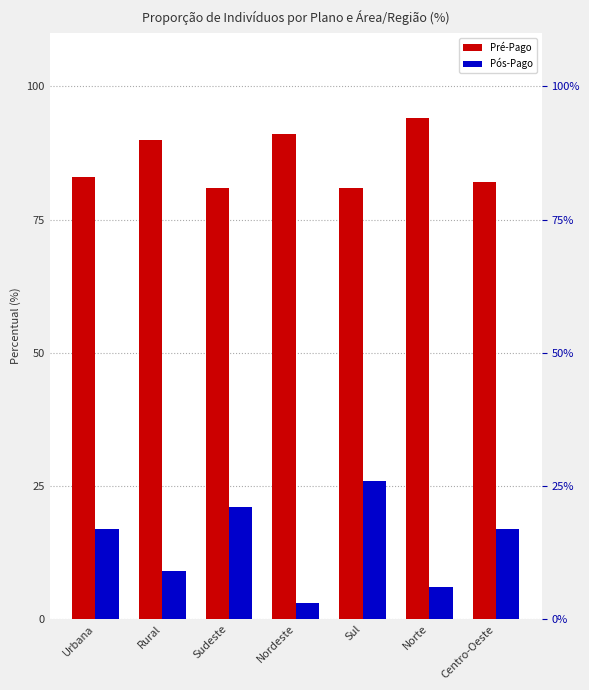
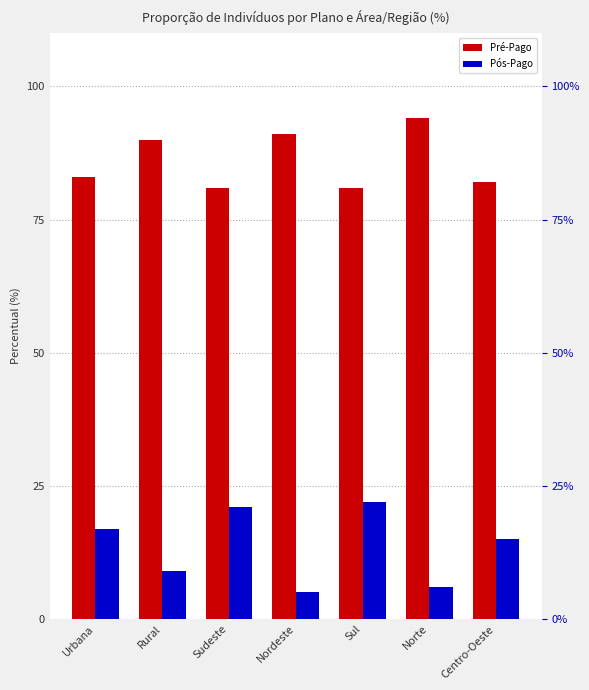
Pós-Pago, Nordeste: 3 -> 5
Pós-Pago, Sul: 26 -> 22
Pós-Pago, Centro-Oeste: 17 -> 15
